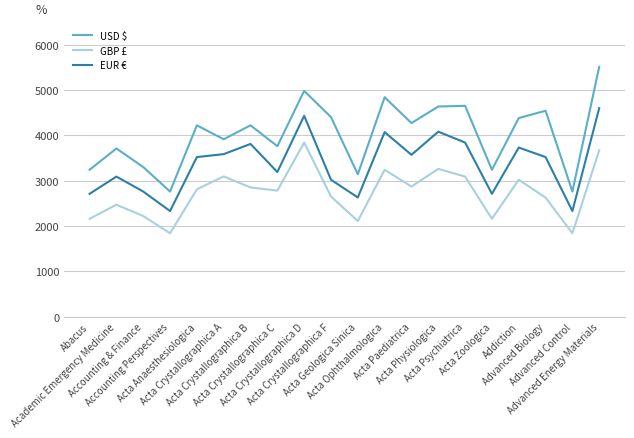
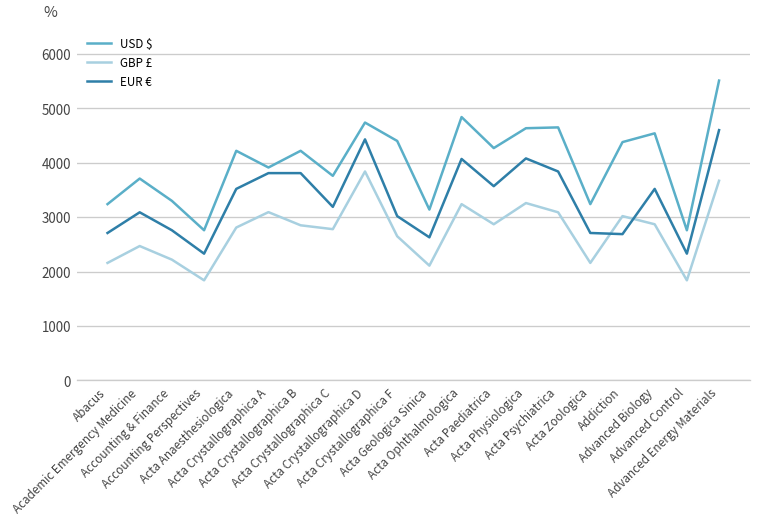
EUR €, Acta Crystallographica A: 3600 -> 3800
USD $, Acta Crystallographica D: 5000 -> 4700
EUR €, Addiction: 3700 -> 2700
GBP £, Advanced Biology: 2600 -> 2900
